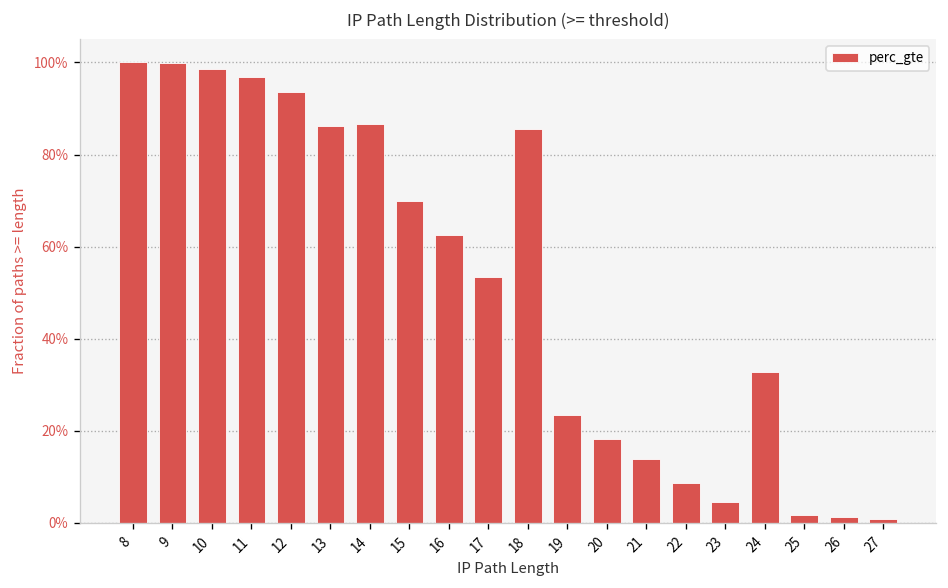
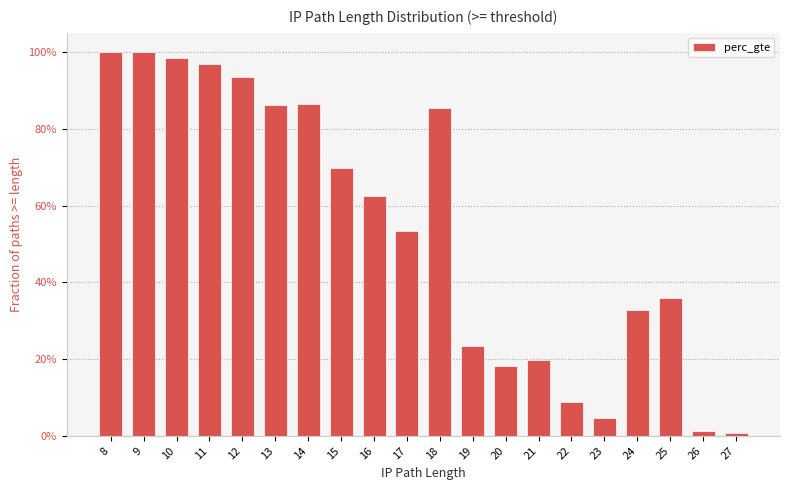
21: 14% -> 20%
25: 2% -> 36%
